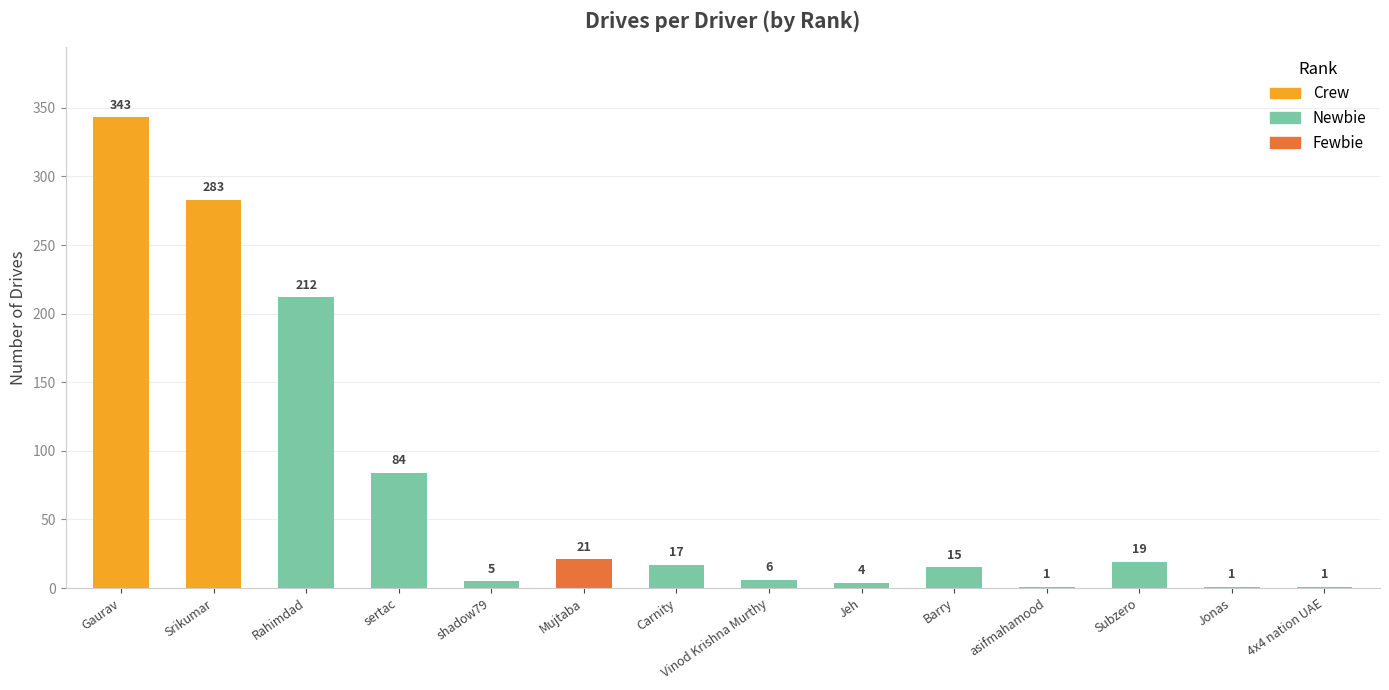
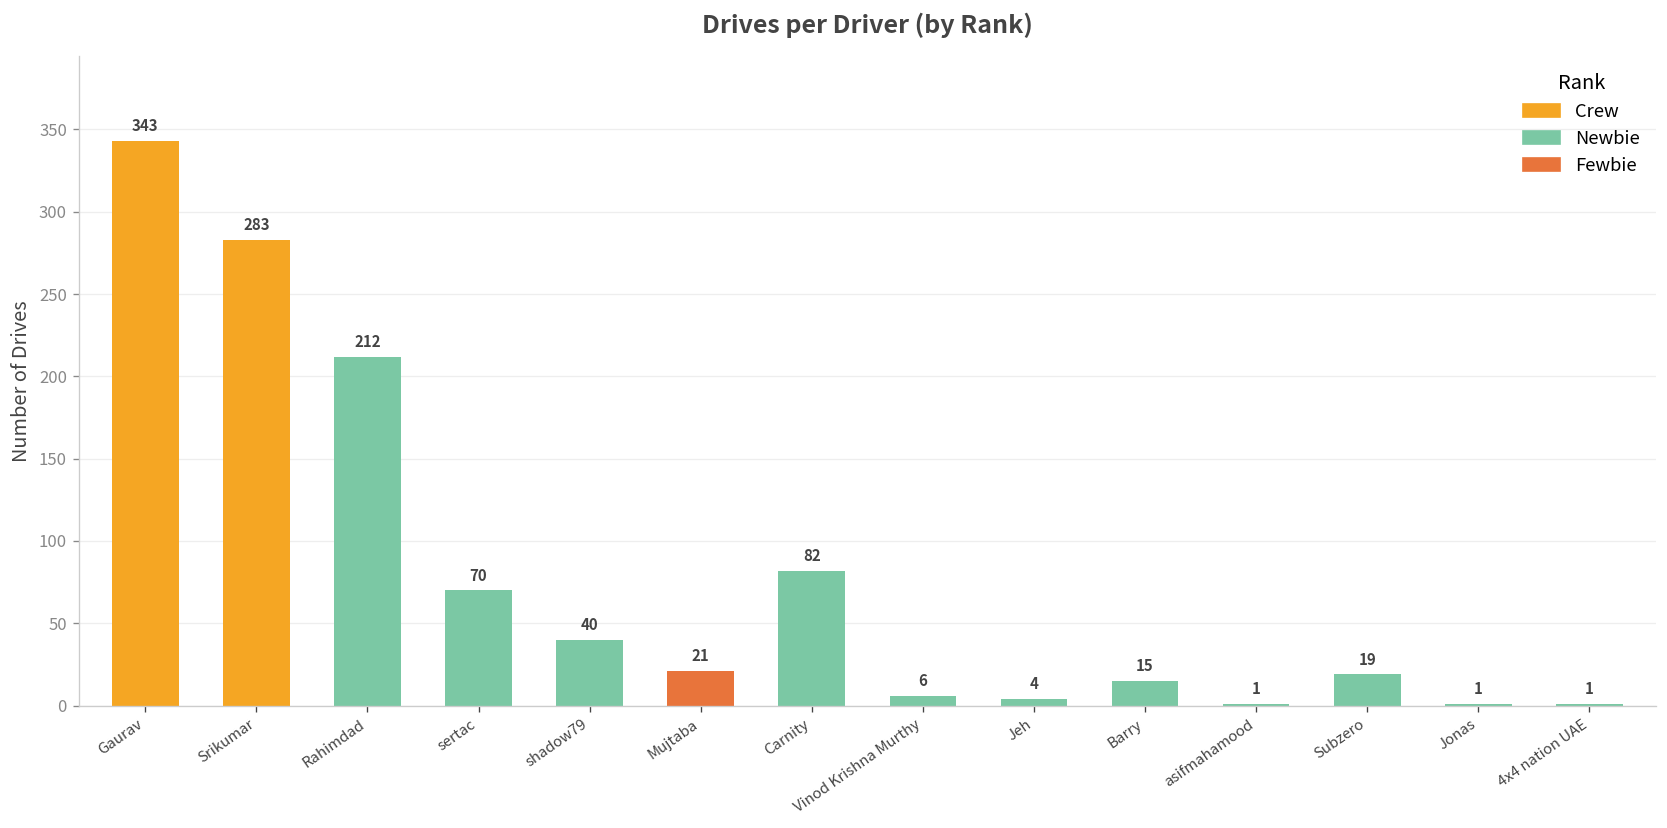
sertac: 84 -> 70
shadow79: 5 -> 40
Carnity: 17 -> 82
